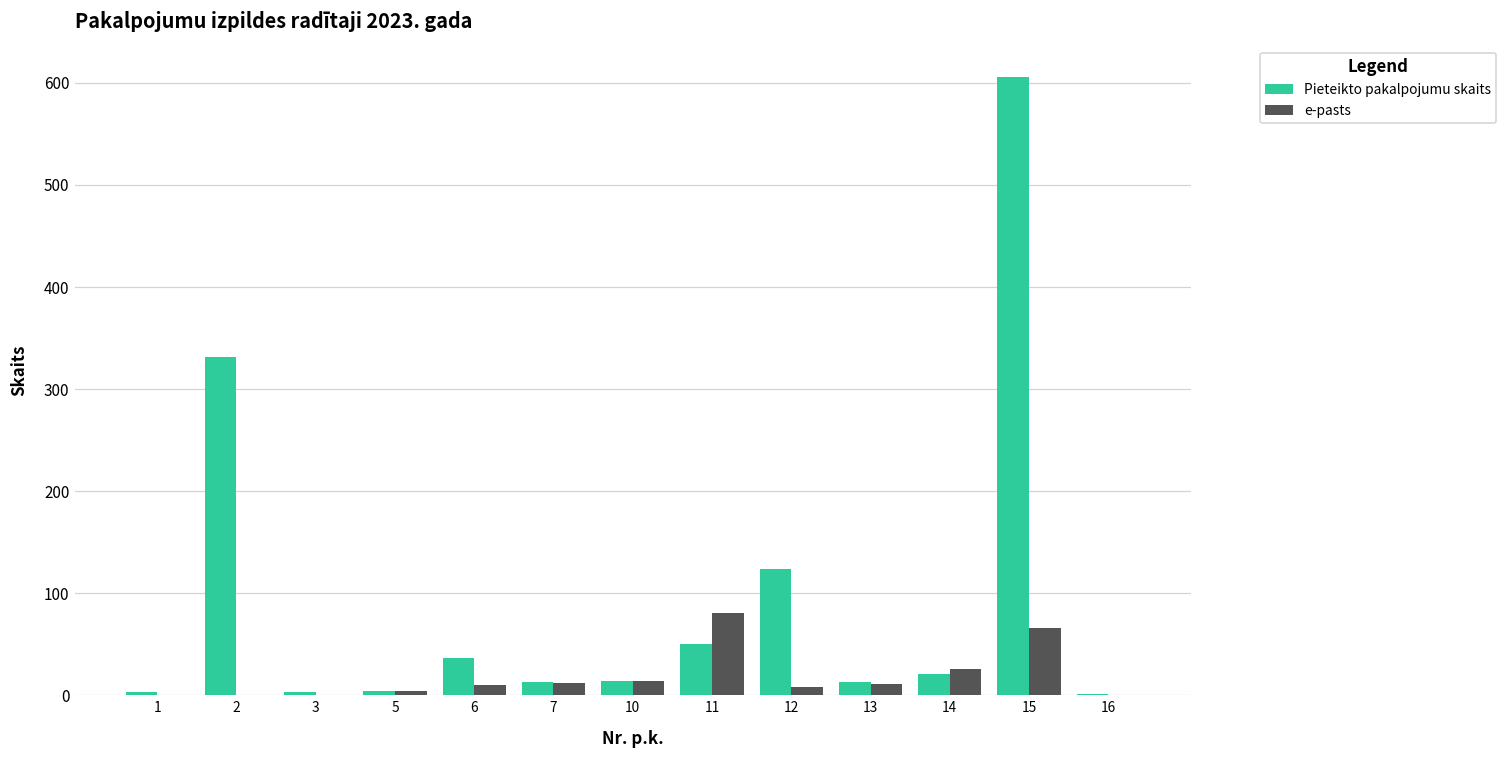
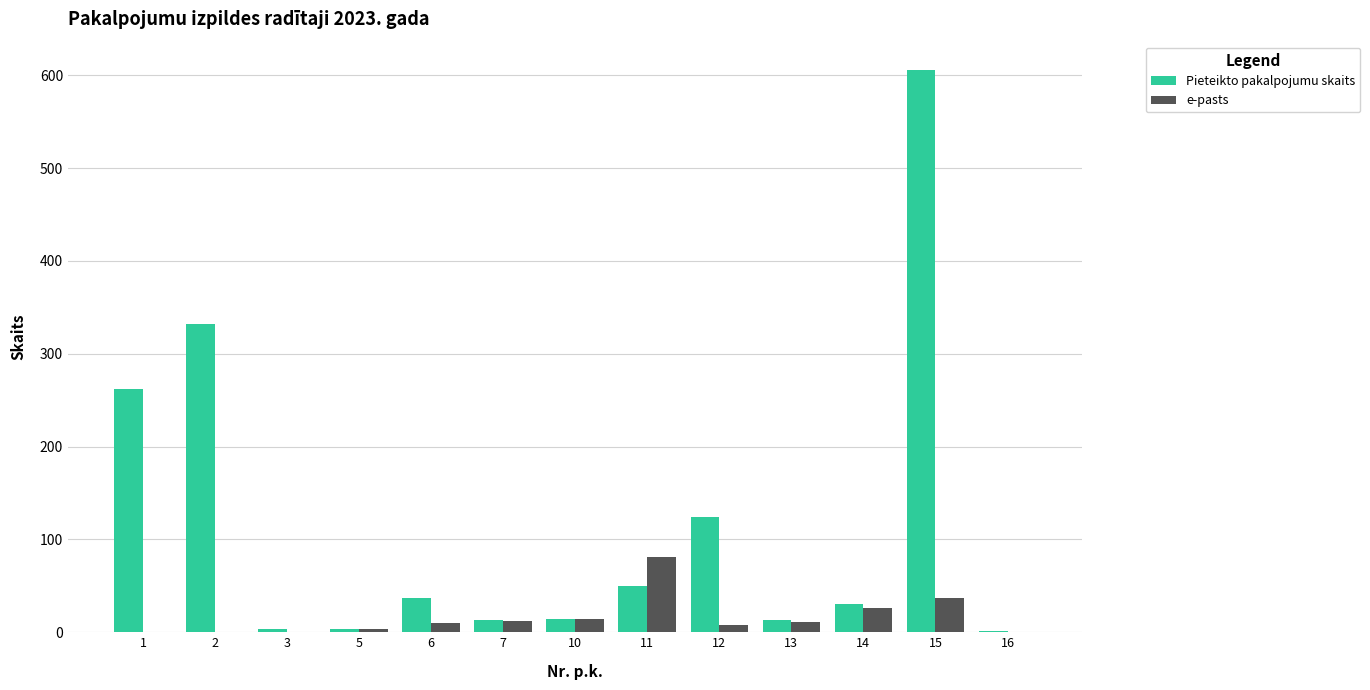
Pieteikto pakalpojumu skaits, 1: 0 -> 260
Pieteikto pakalpojumu skaits, 14: 20 -> 30
e-pasts, 15: 70 -> 40
